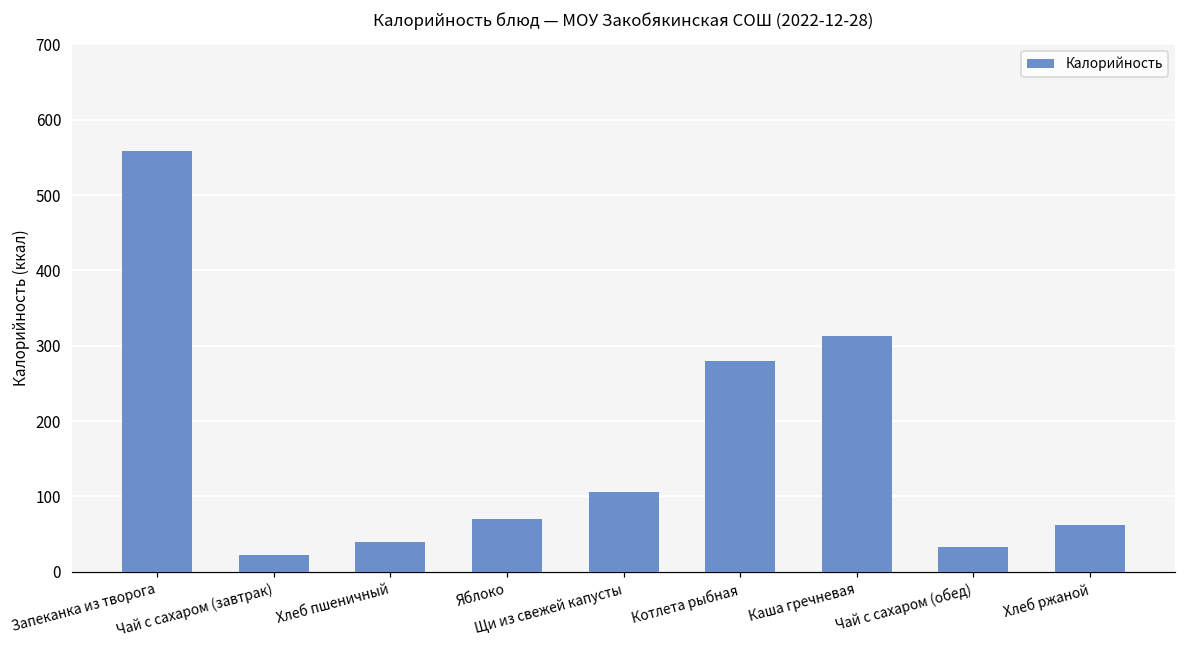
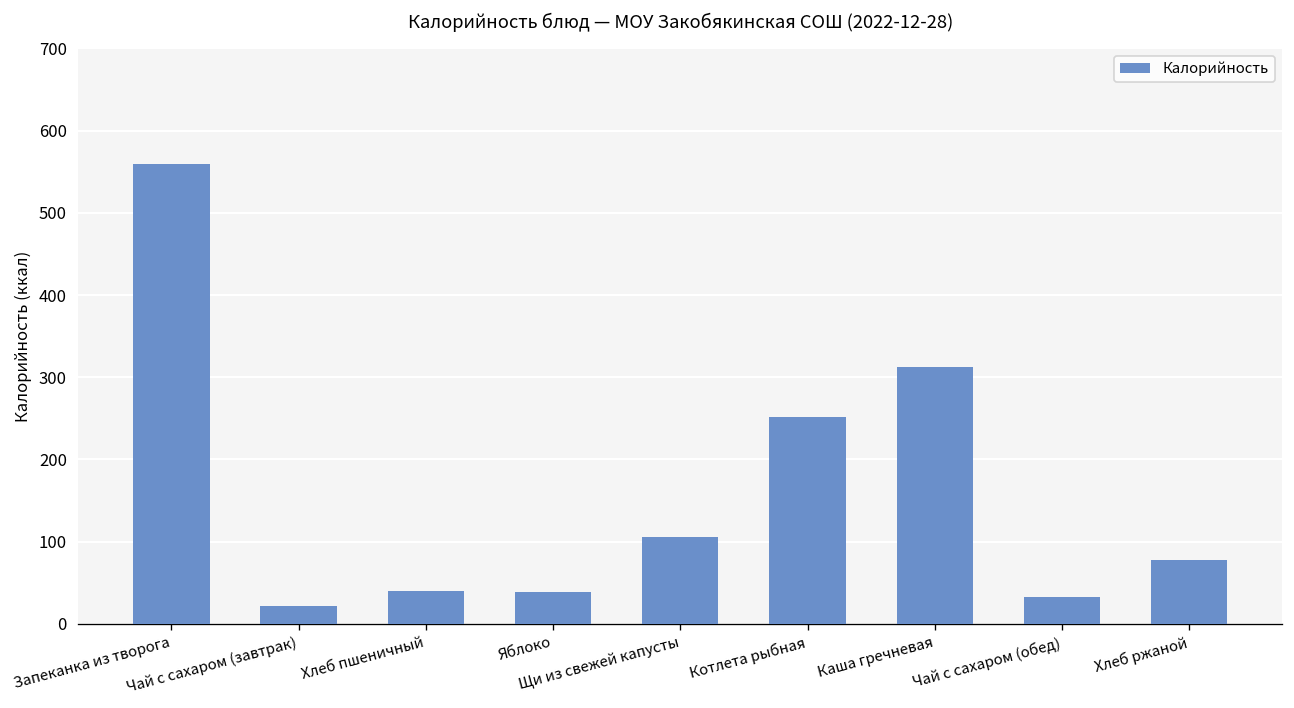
Яблоко: 70 -> 40
Котлета рыбная: 280 -> 250
Хлеб ржаной: 60 -> 80
